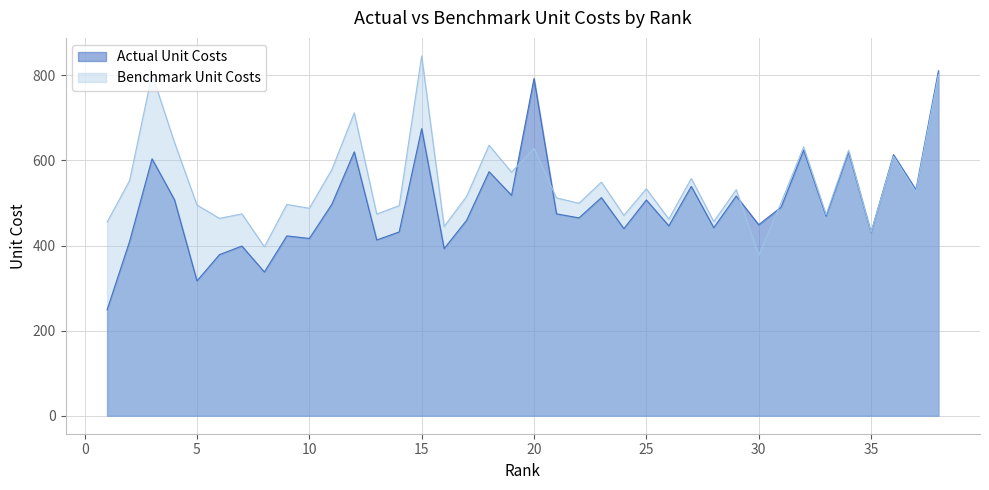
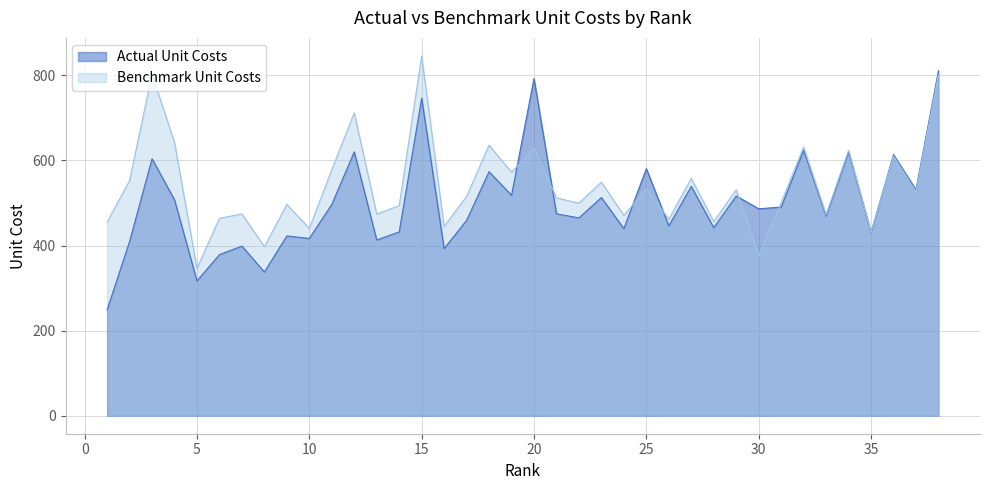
Benchmark Unit Costs, 5: 500 -> 350
Benchmark Unit Costs, 10: 490 -> 440
Actual Unit Costs, 15: 670 -> 750
Actual Unit Costs, 25: 510 -> 580
Actual Unit Costs, 30: 450 -> 490
